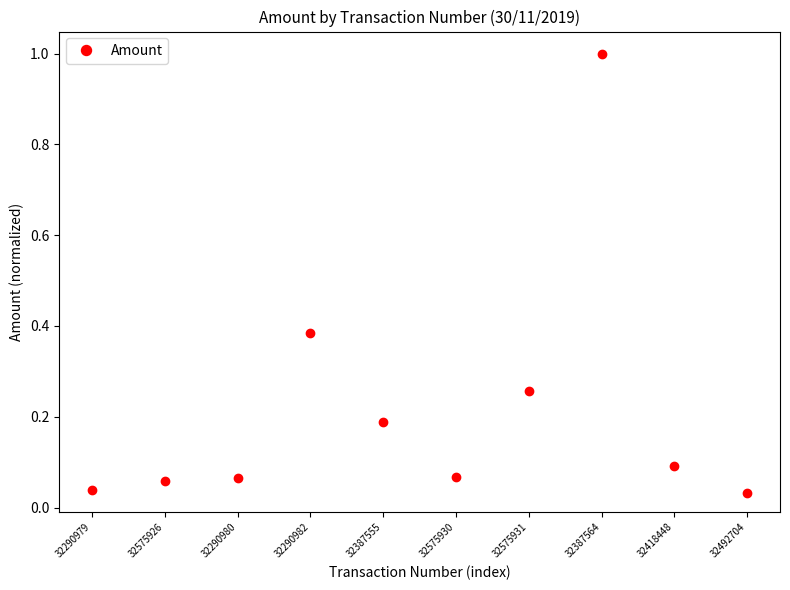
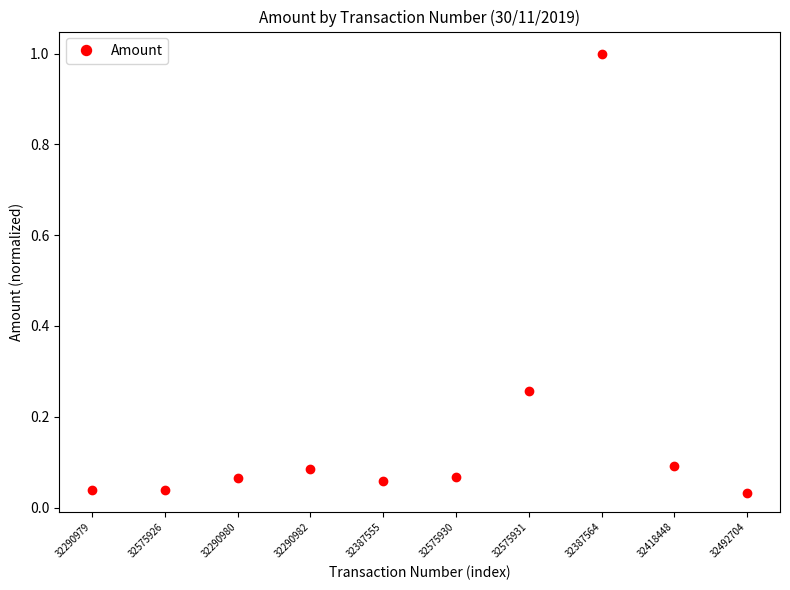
32575926: 0.06 -> 0.04
32290982: 0.38 -> 0.09
32387555: 0.19 -> 0.06
